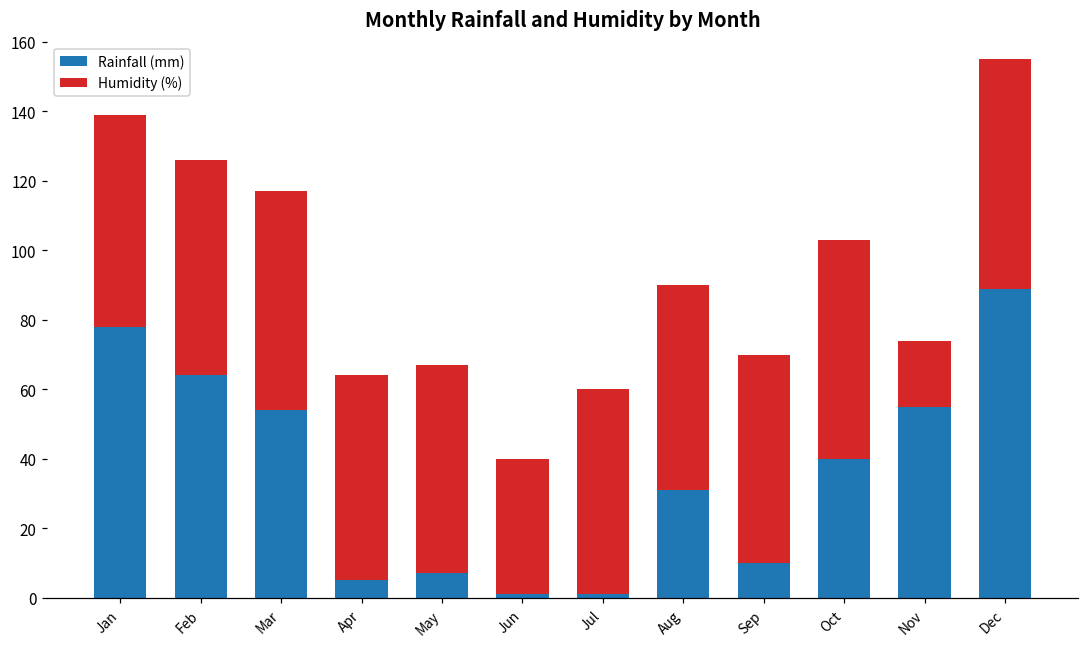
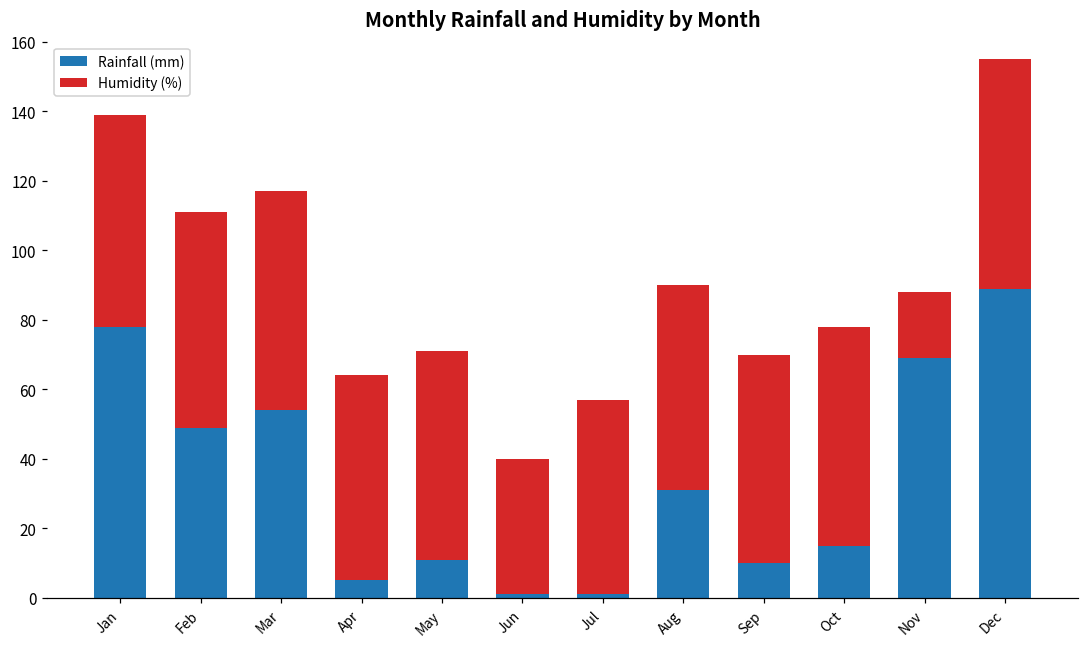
Rainfall (mm), Feb: 64 -> 49
Rainfall (mm), May: 7 -> 11
Humidity (%), Jul: 59 -> 56
Rainfall (mm), Oct: 40 -> 15
Rainfall (mm), Nov: 55 -> 69
